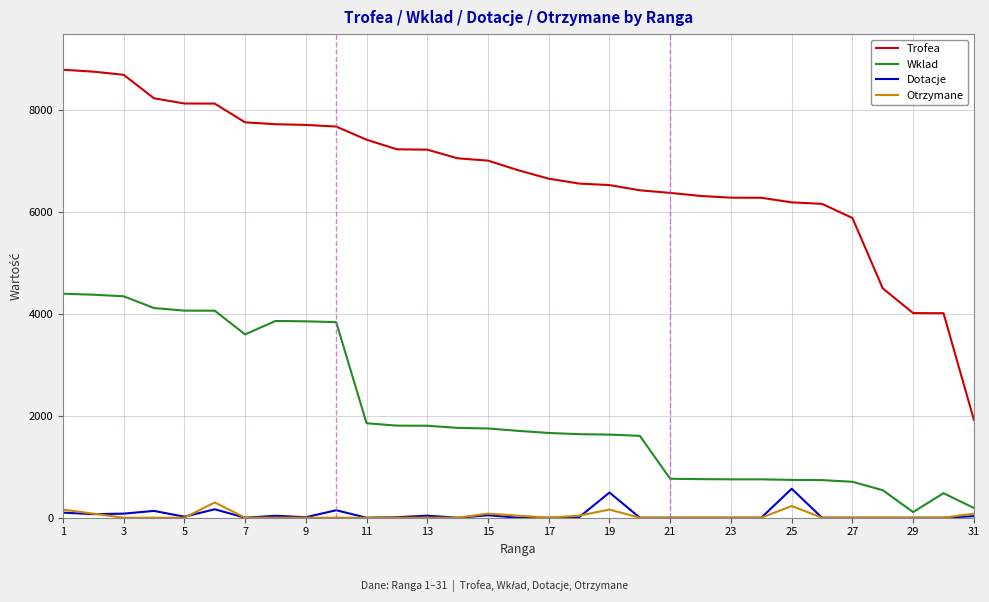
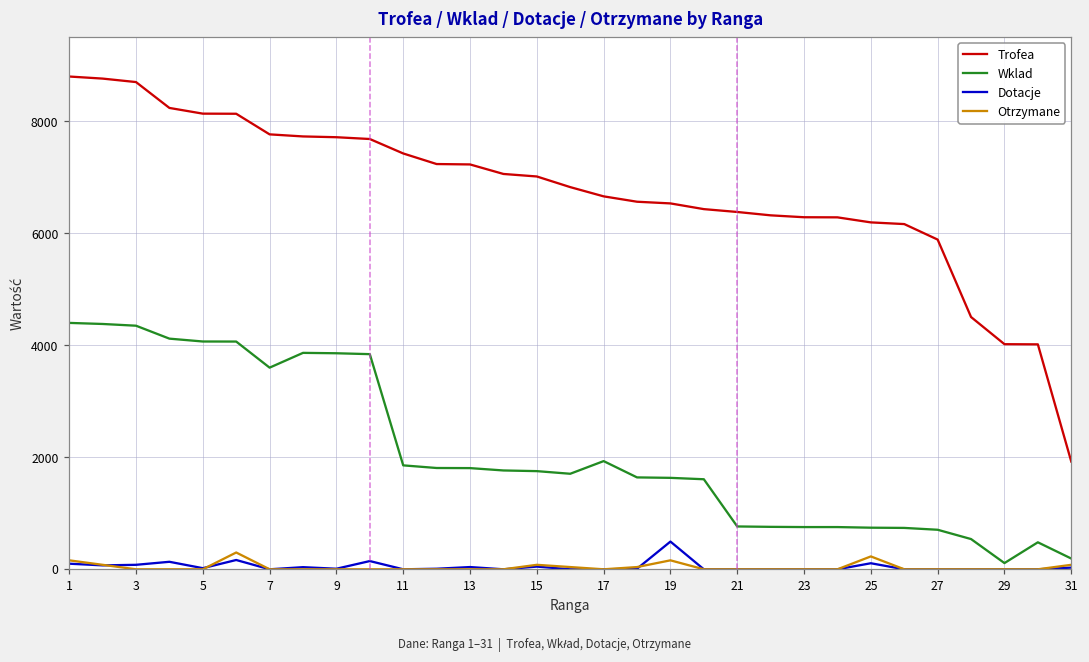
Wklad, 17: 1700 -> 1900
Dotacje, 25: 600 -> 100
